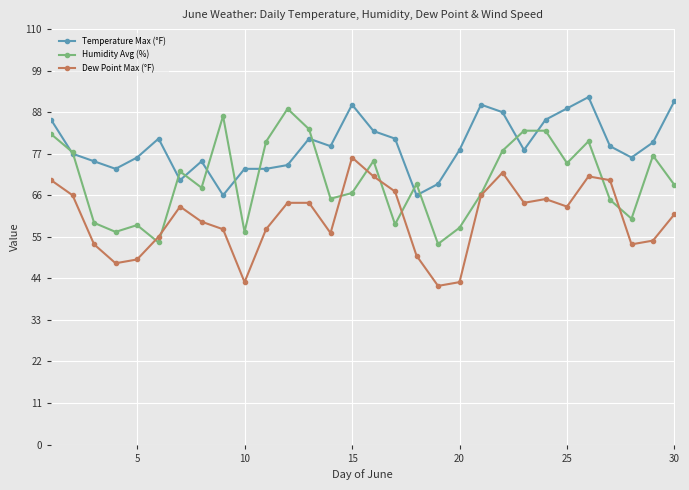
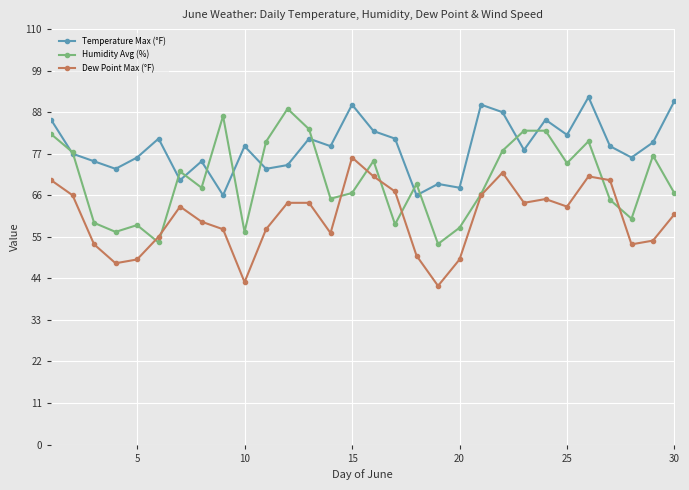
Temperature Max (°F), 10: 73 -> 79
Temperature Max (°F), 20: 78 -> 68
Dew Point Max (°F), 20: 43 -> 49
Temperature Max (°F), 25: 89 -> 82
Humidity Avg (%), 30: 69 -> 67
